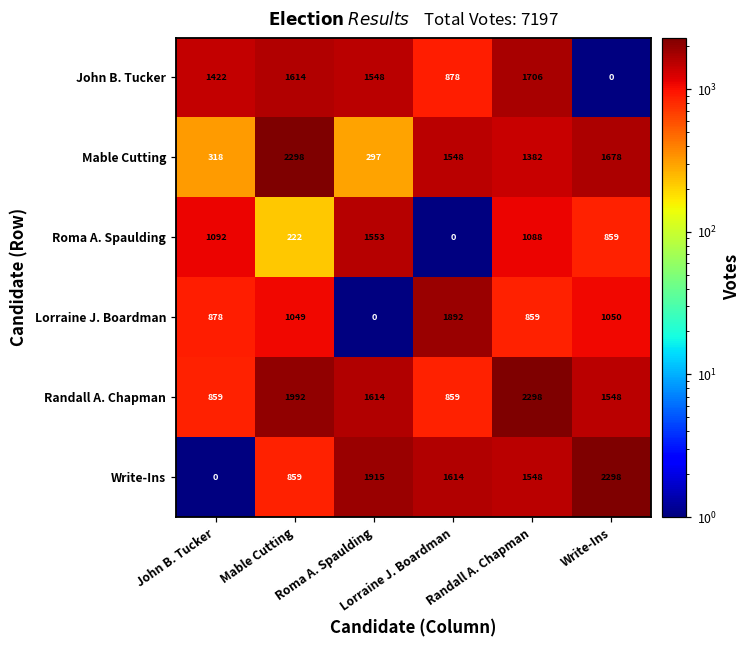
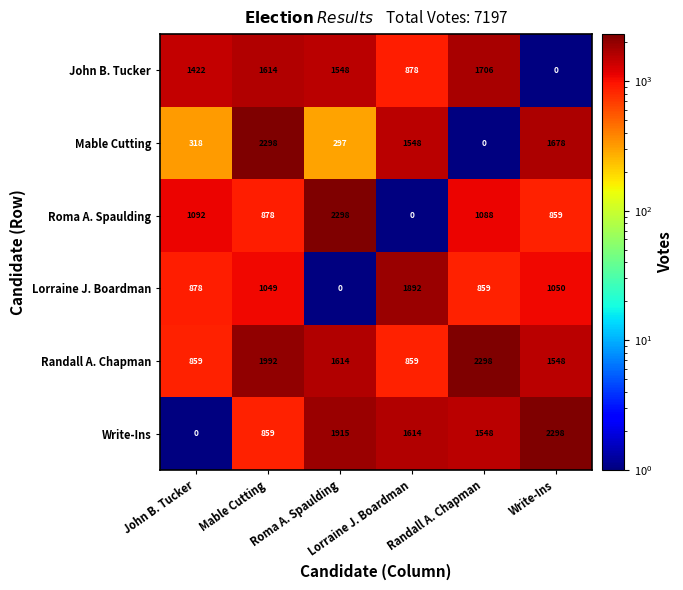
Mable Cutting, Randall A. Chapman: 1382 -> 0
Roma A. Spaulding, Mable Cutting: 222 -> 878
Roma A. Spaulding, Roma A. Spaulding: 1553 -> 2298
